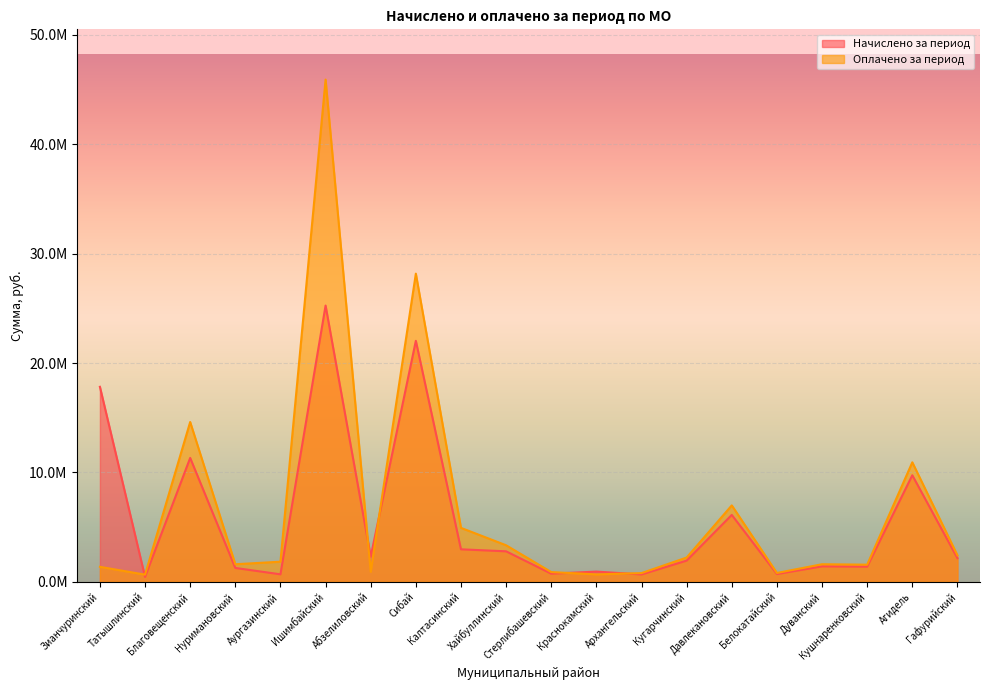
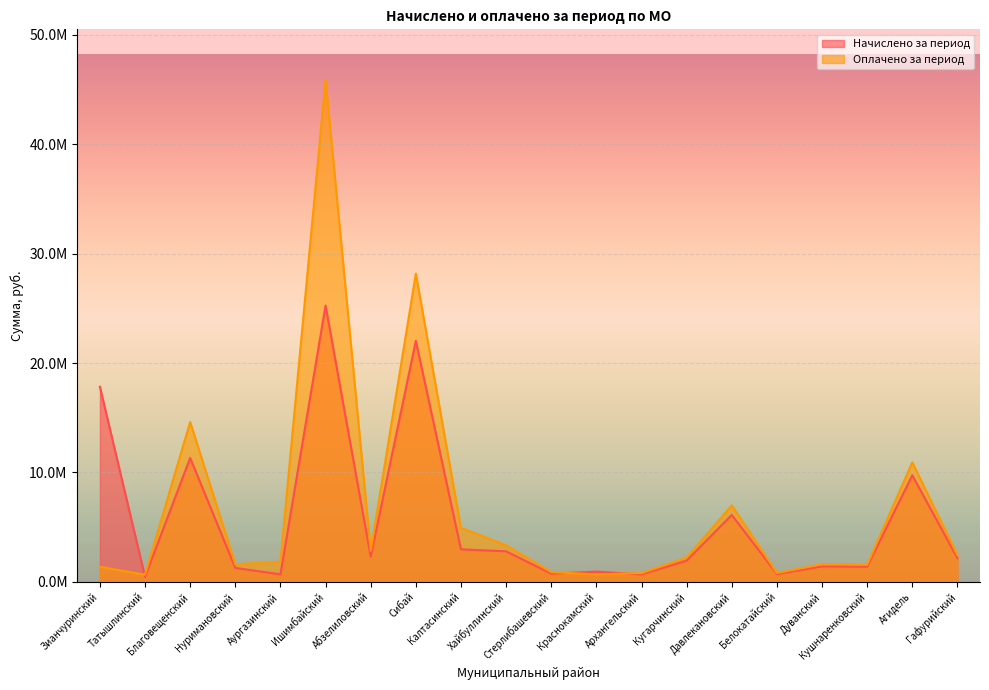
Оплачено за период, Абзелиловский: 900000 -> 2800000
